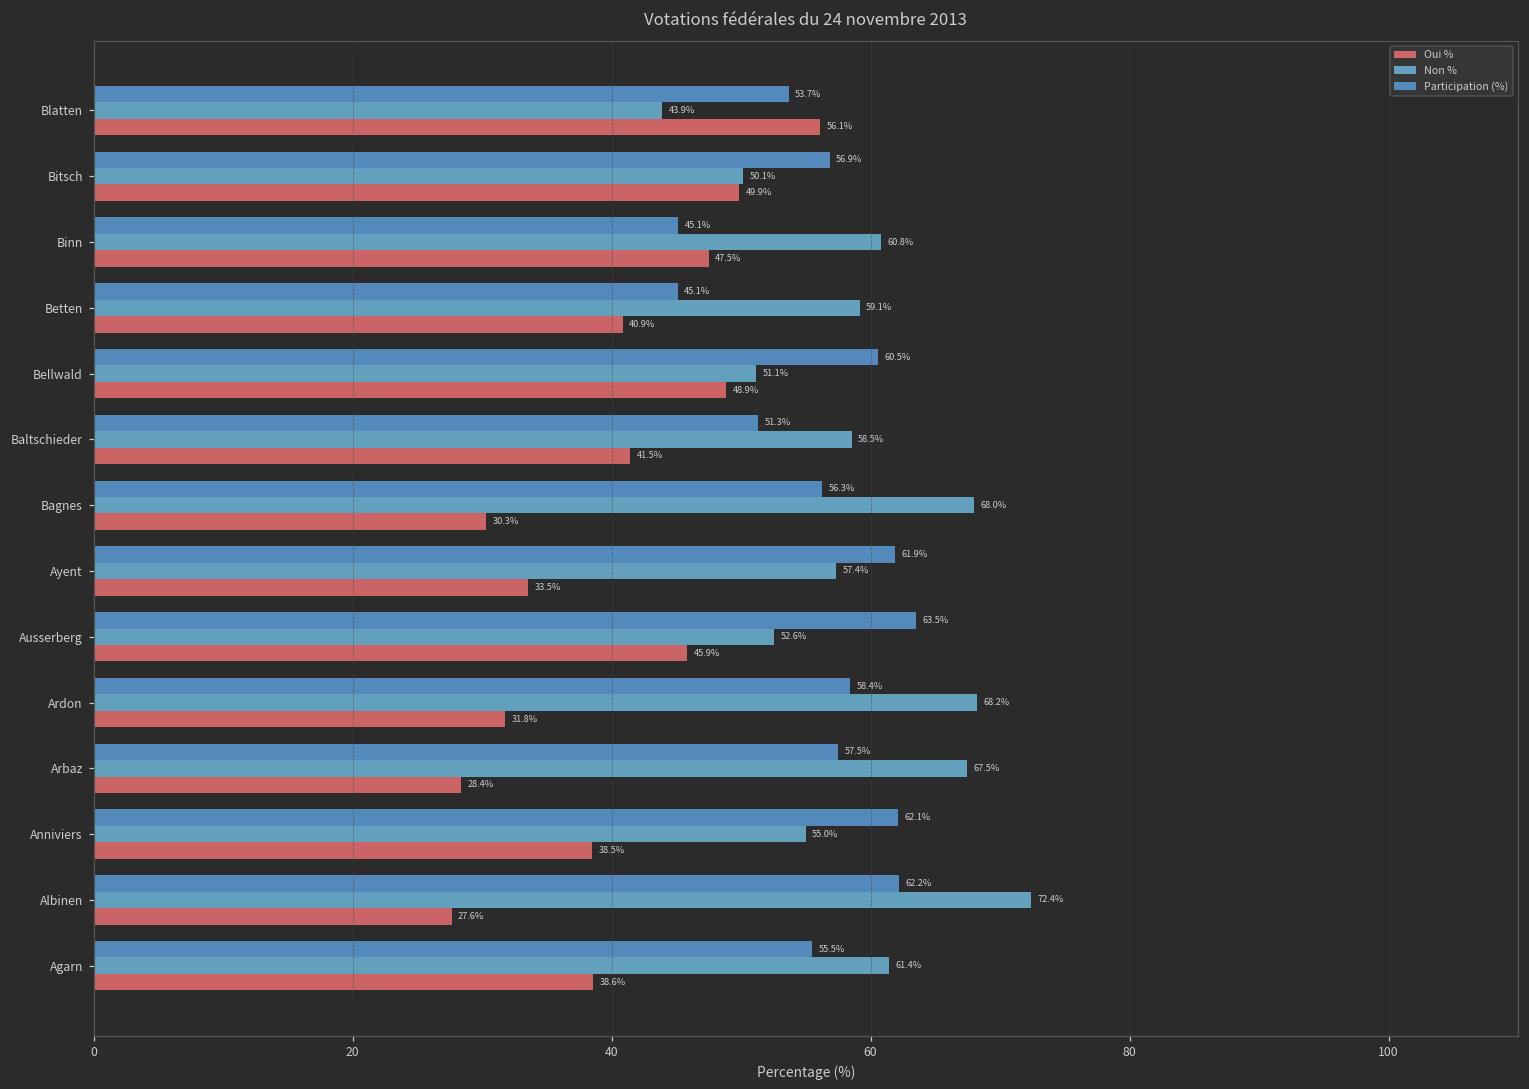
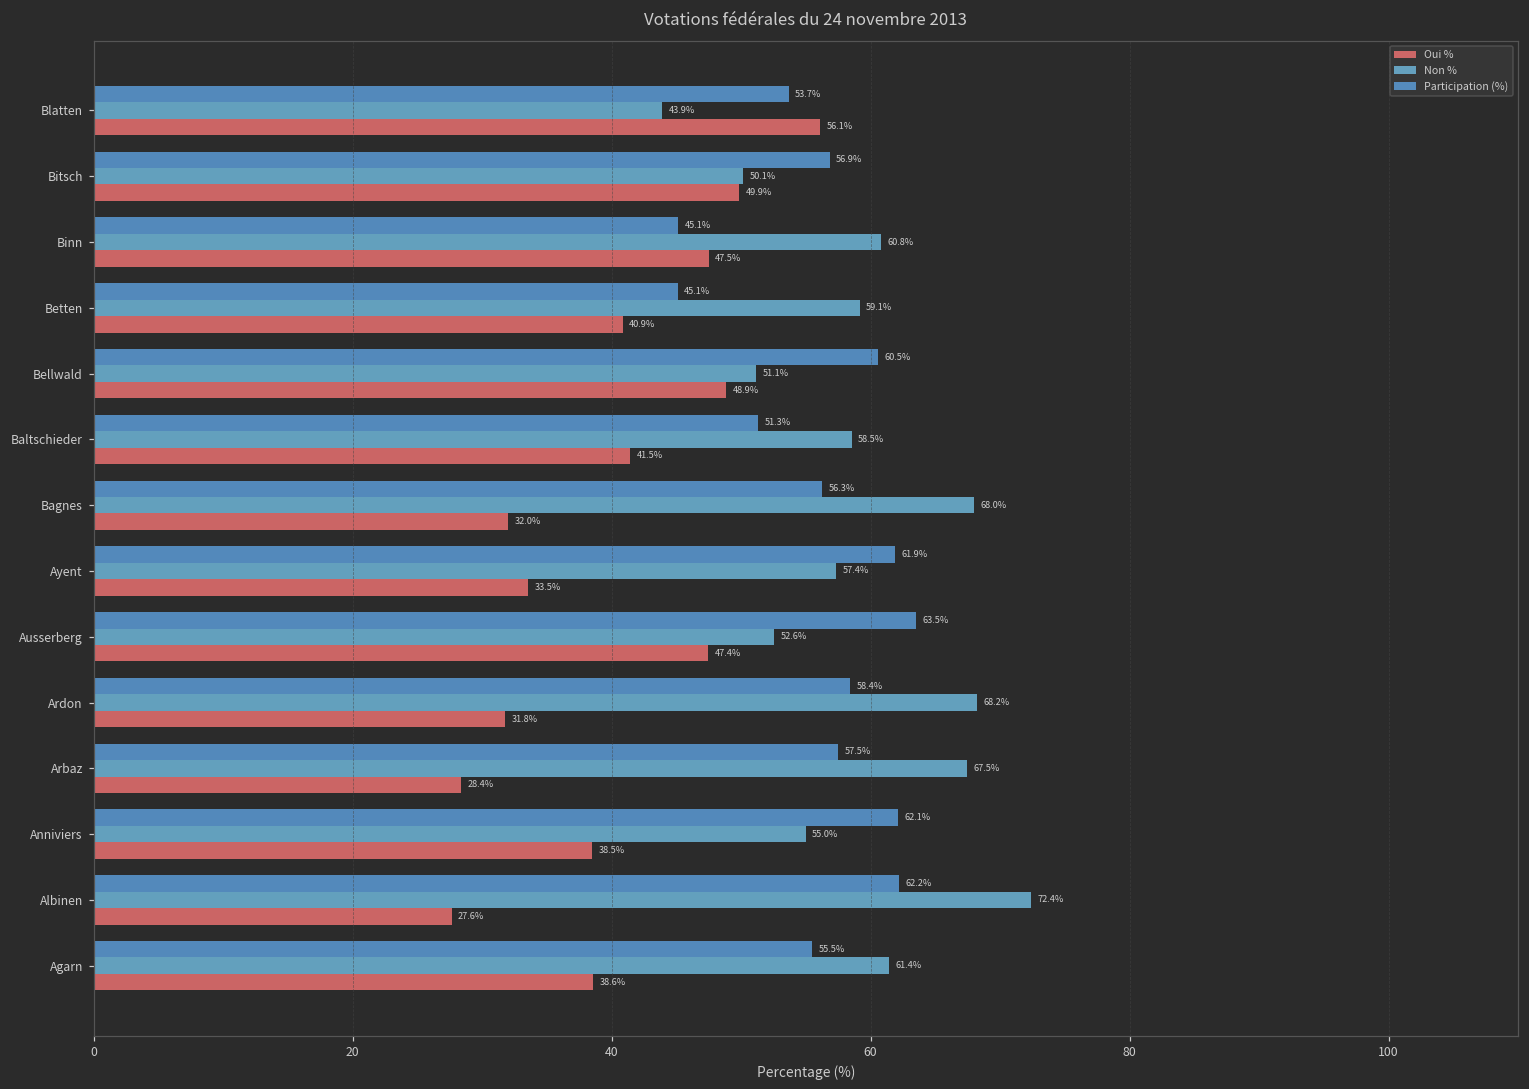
Oui %, Bagnes: 30.3% -> 32.0%
Oui %, Ausserberg: 45.9% -> 47.4%
